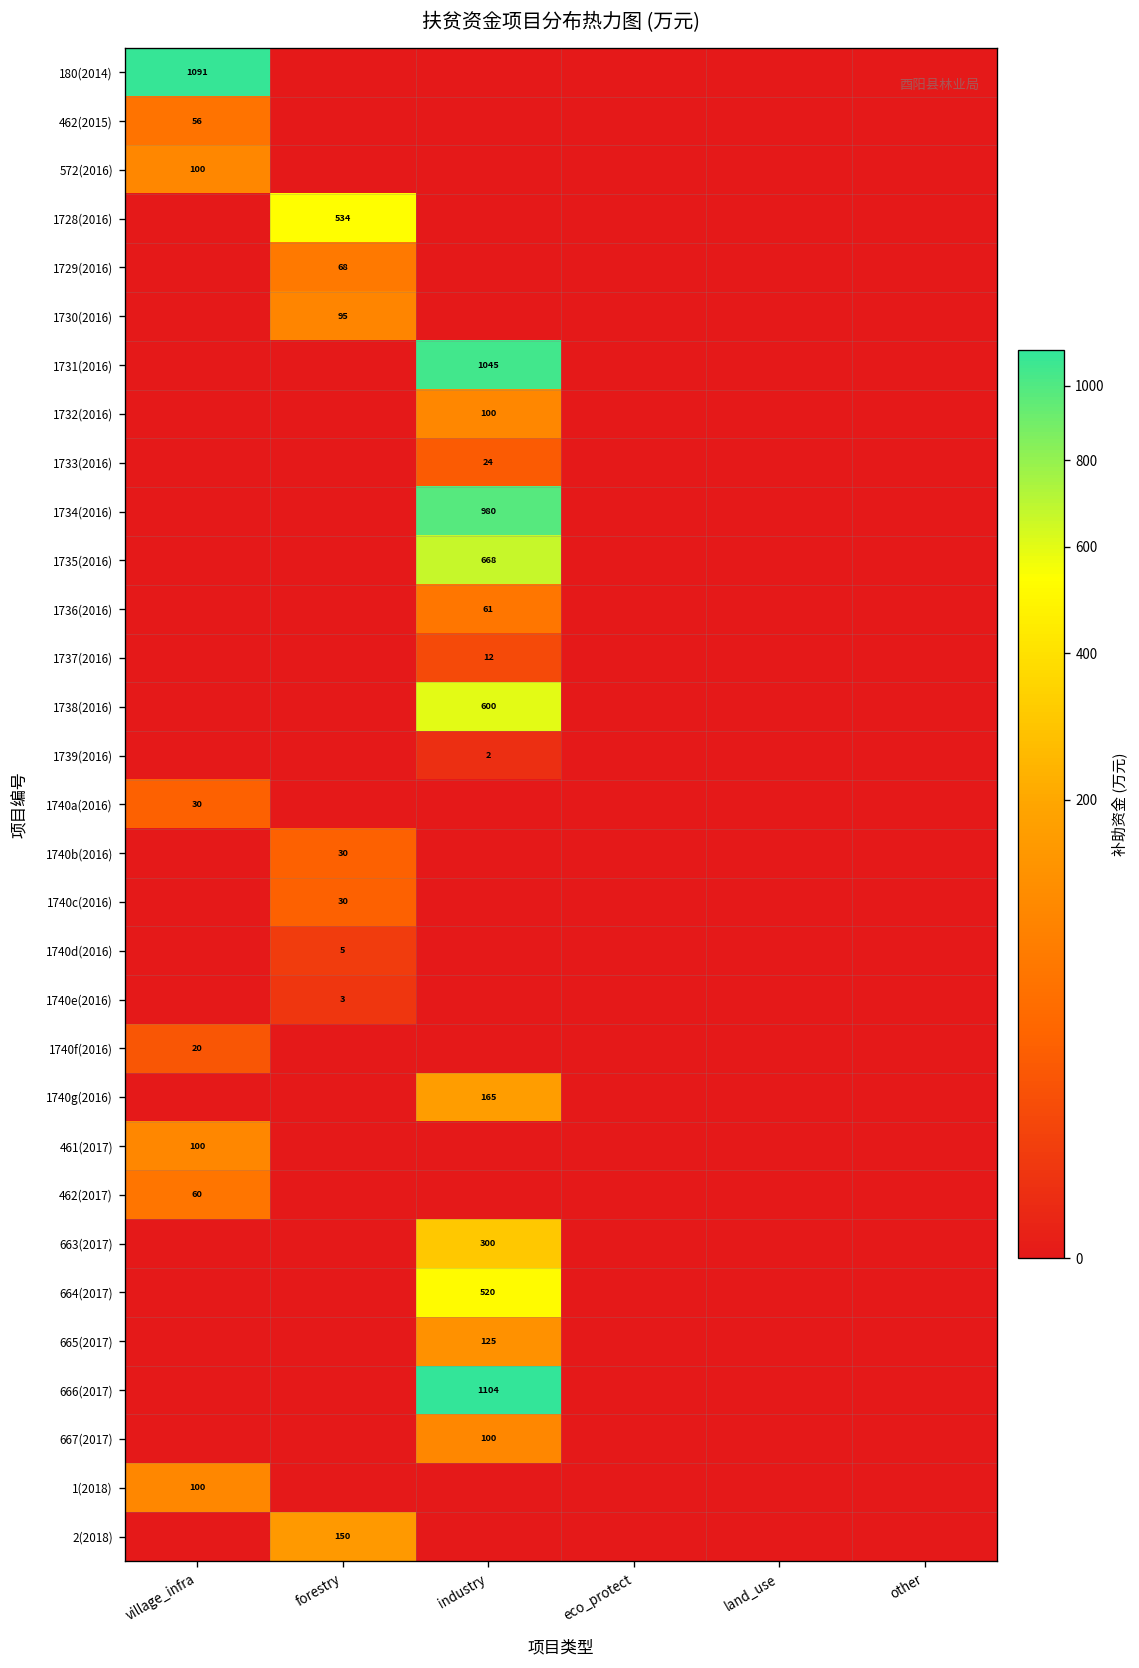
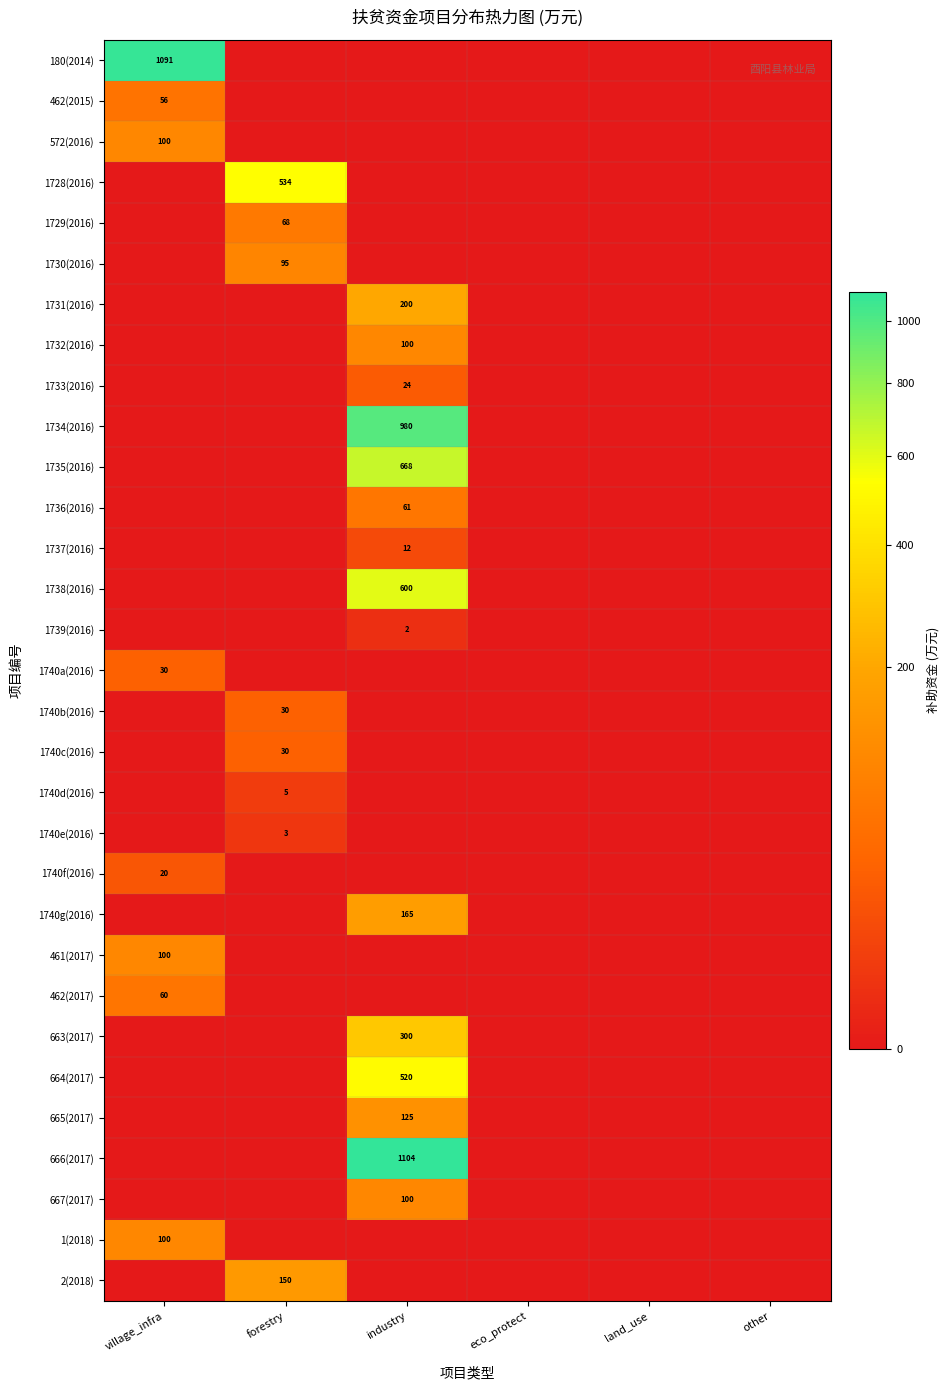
1731(2016), industry: 1045 -> 200
